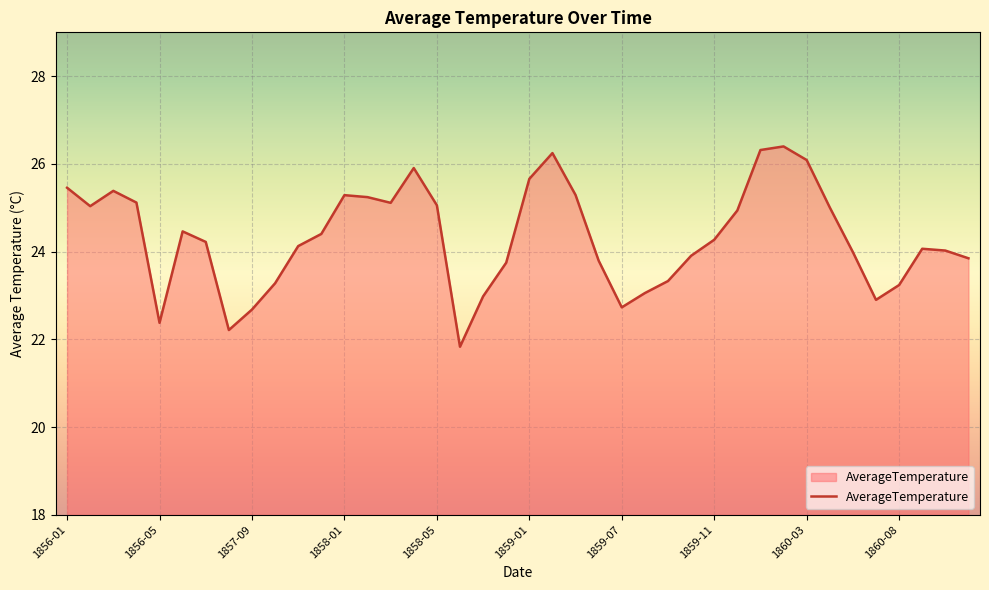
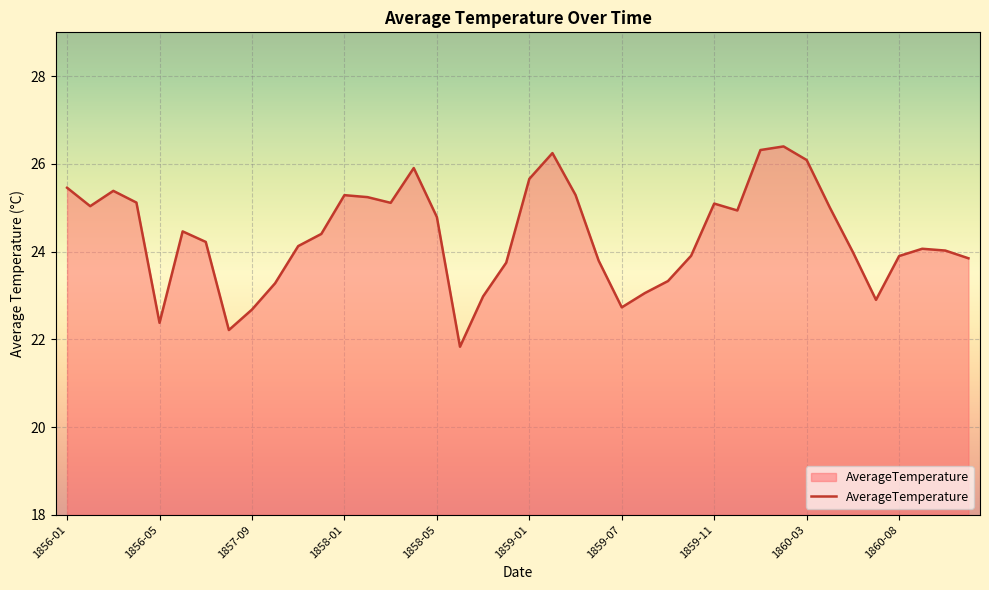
1858-05: 25.1 -> 24.8
1859-11: 24.3 -> 25.1
1860-08: 23.2 -> 23.9
